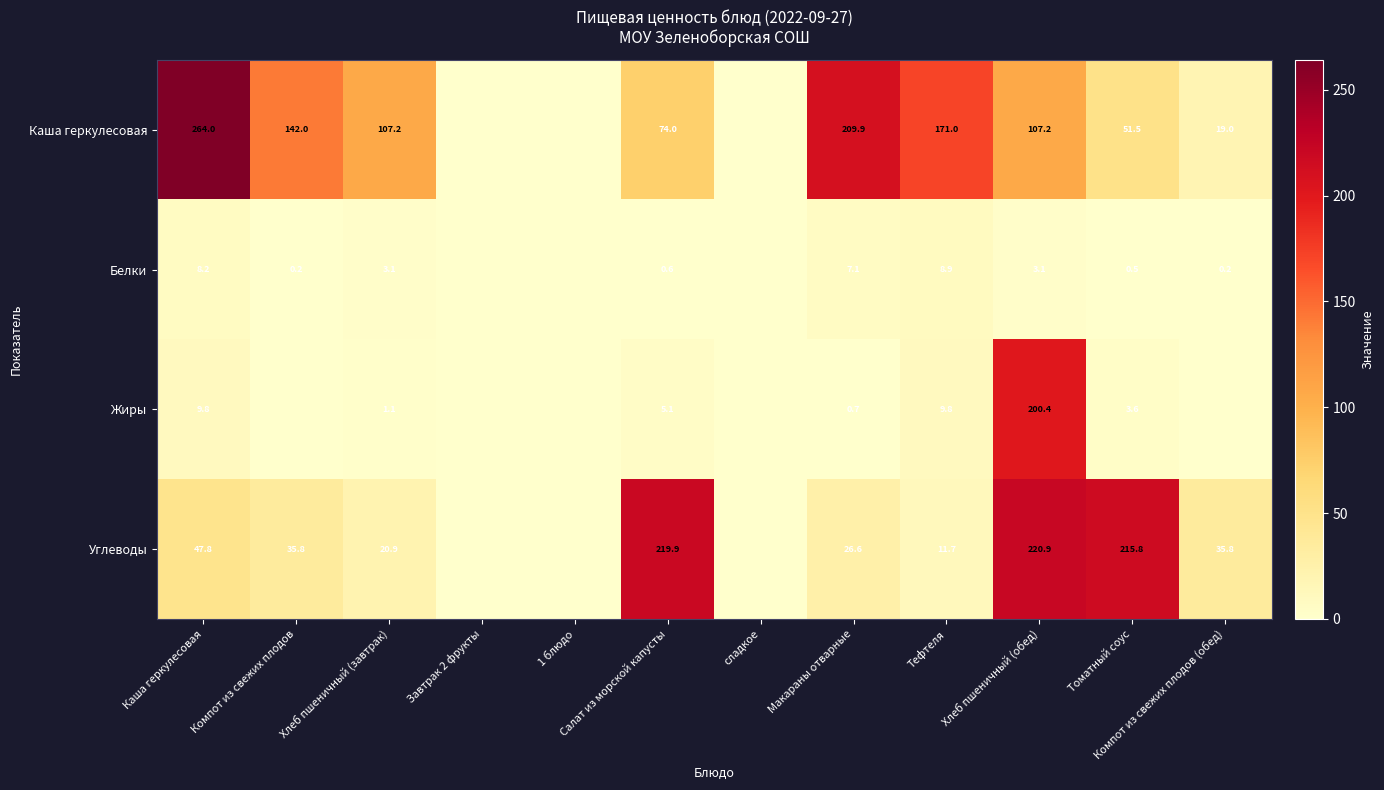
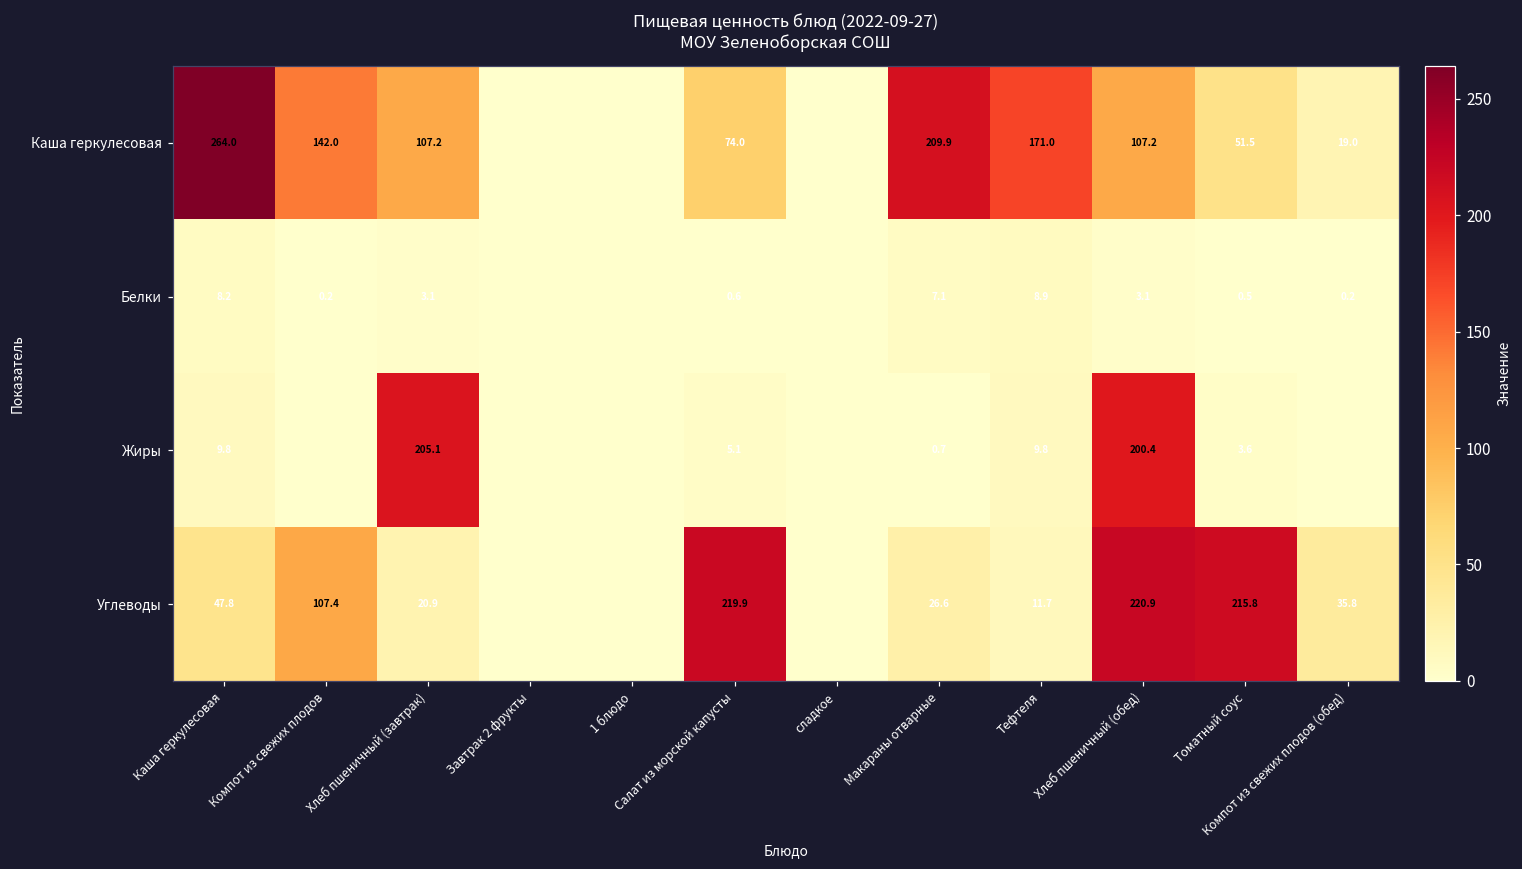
Жиры, Хлеб пшеничный (завтрак): 1.1 -> 205.1
Углеводы, Компот из свежих плодов: 35.8 -> 107.4
